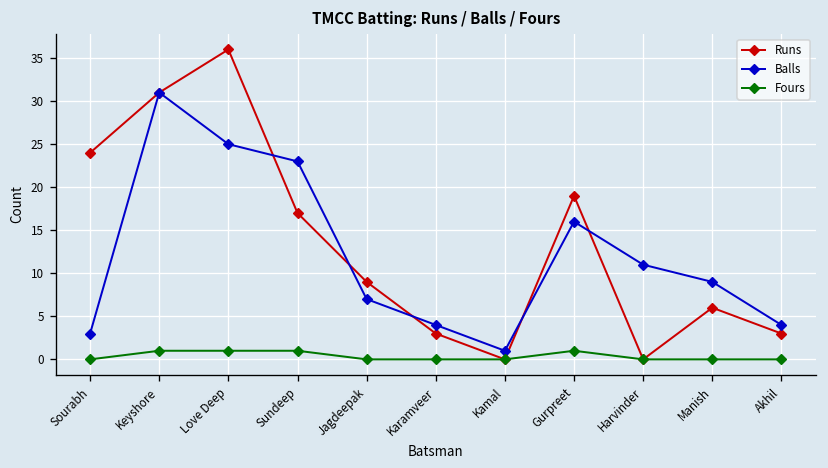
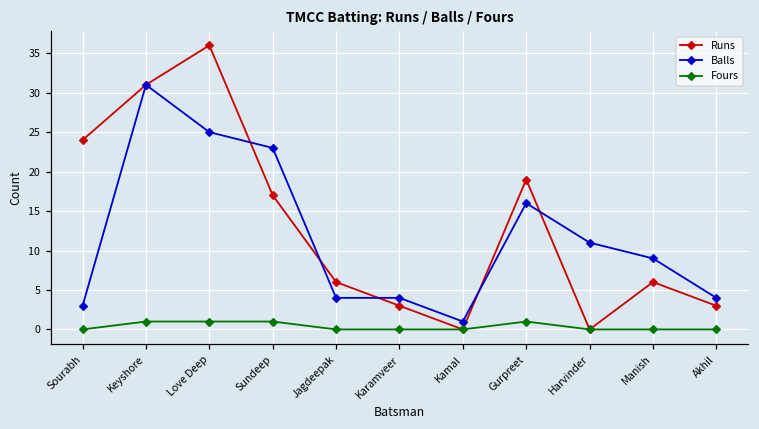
Runs, Jagdeepak: 9 -> 6
Balls, Jagdeepak: 7 -> 4
